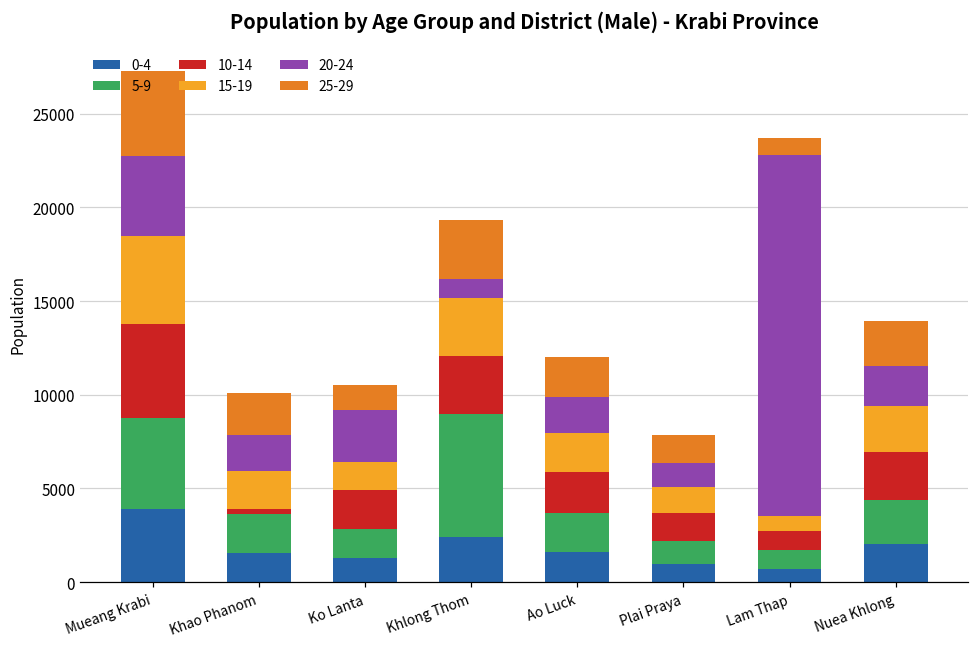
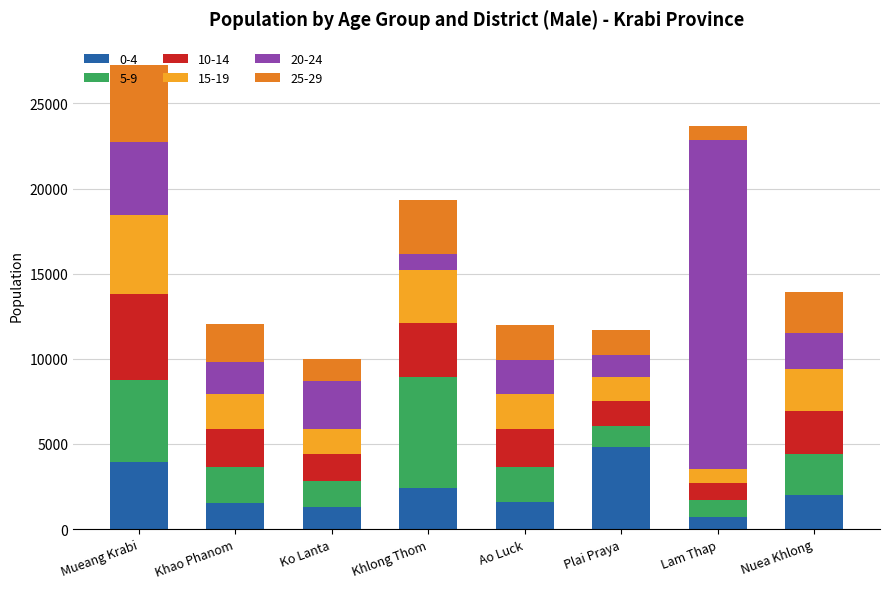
10-14, Khao Phanom: 300 -> 2200
10-14, Ko Lanta: 2100 -> 1600
0-4, Plai Praya: 1000 -> 4800
